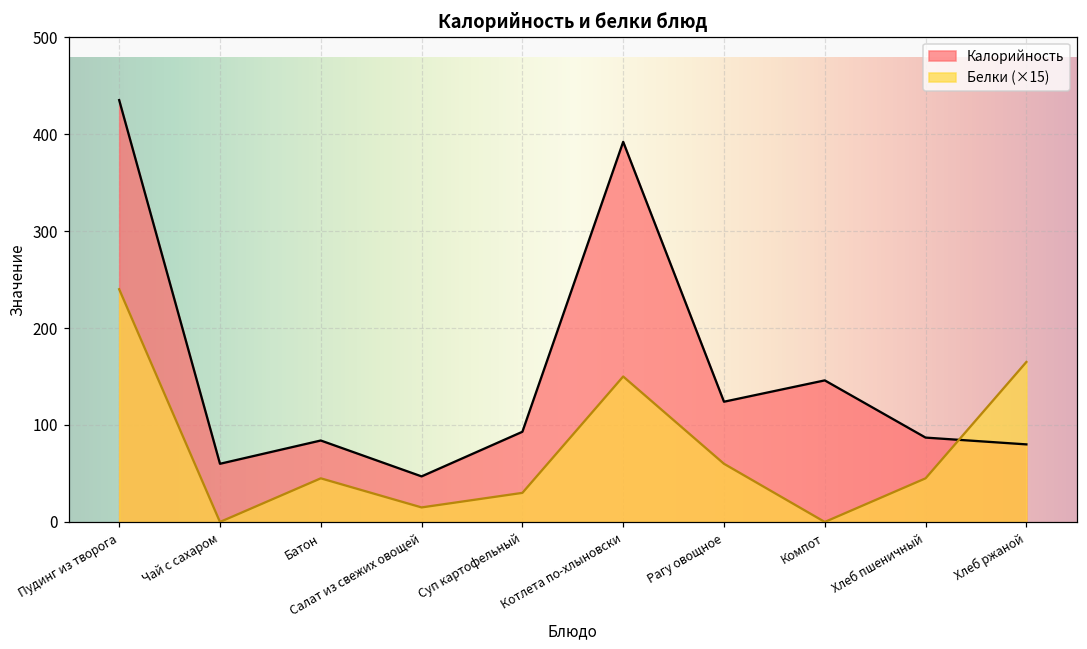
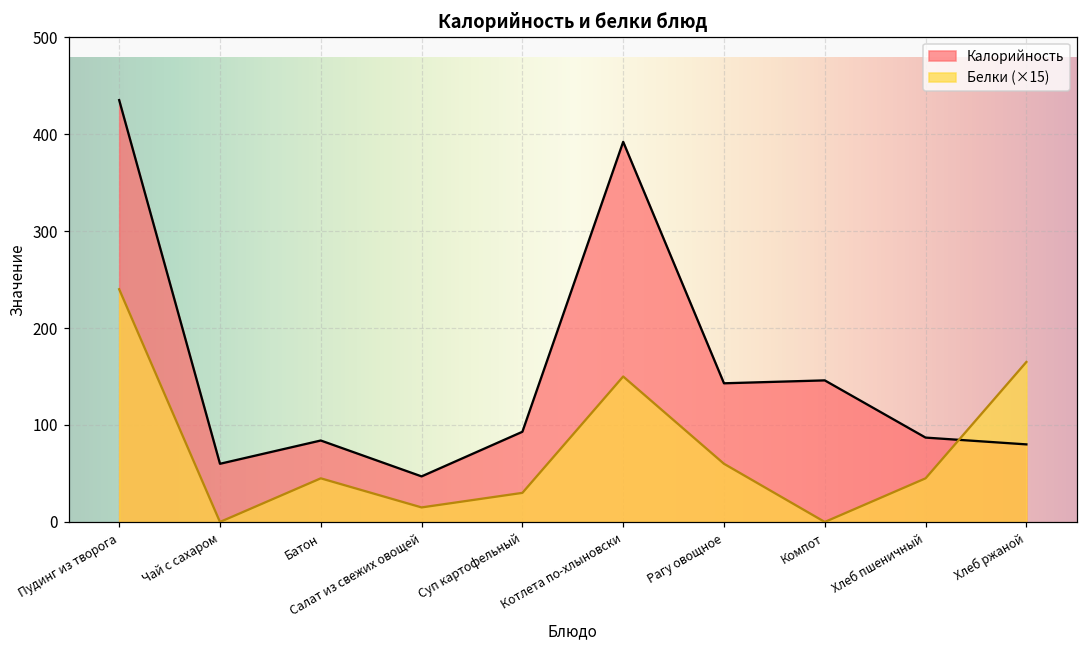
Калорийность, Рагу овощное: 120 -> 140
